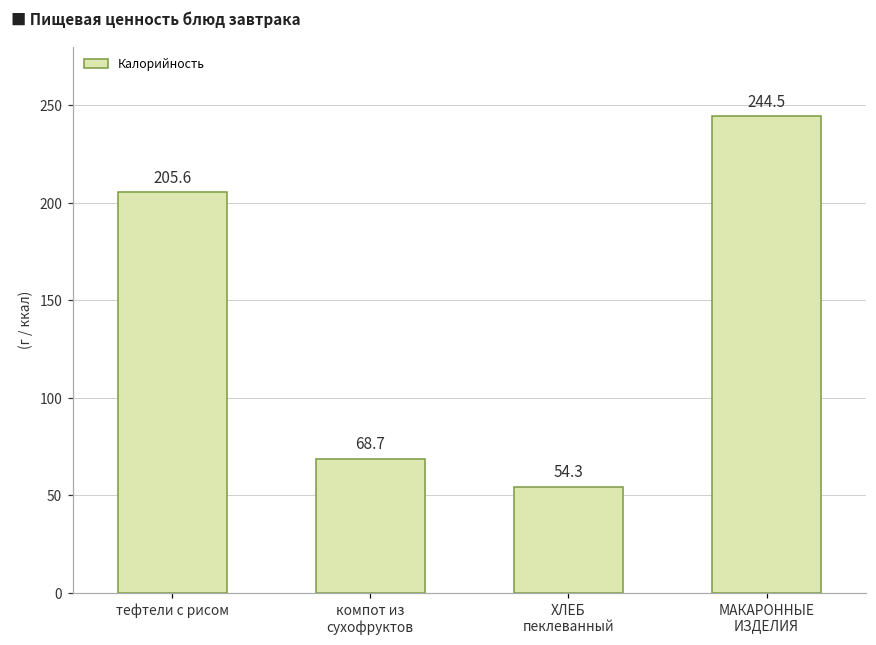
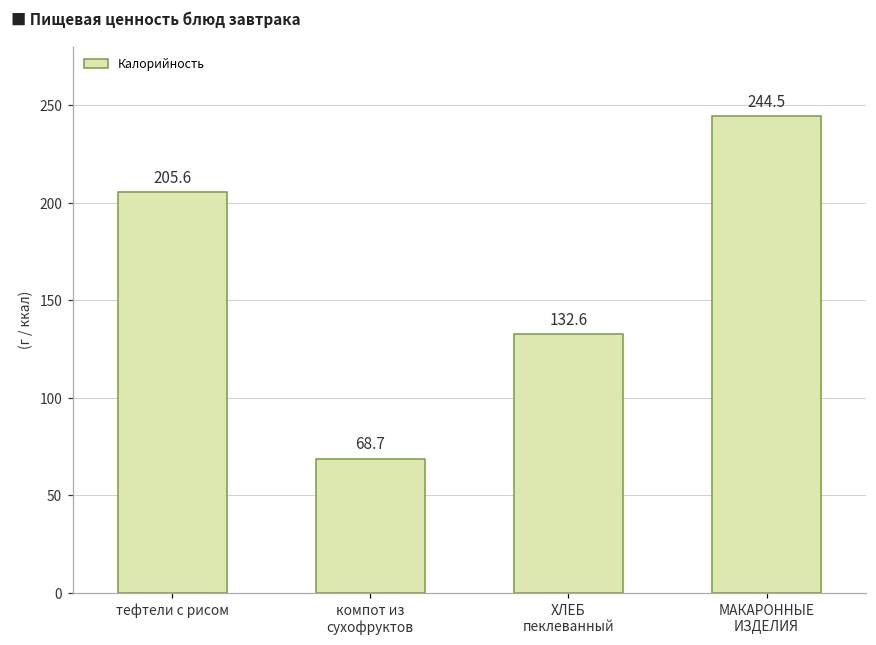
ХЛЕБ пеклеванный: 54.3 -> 132.6
